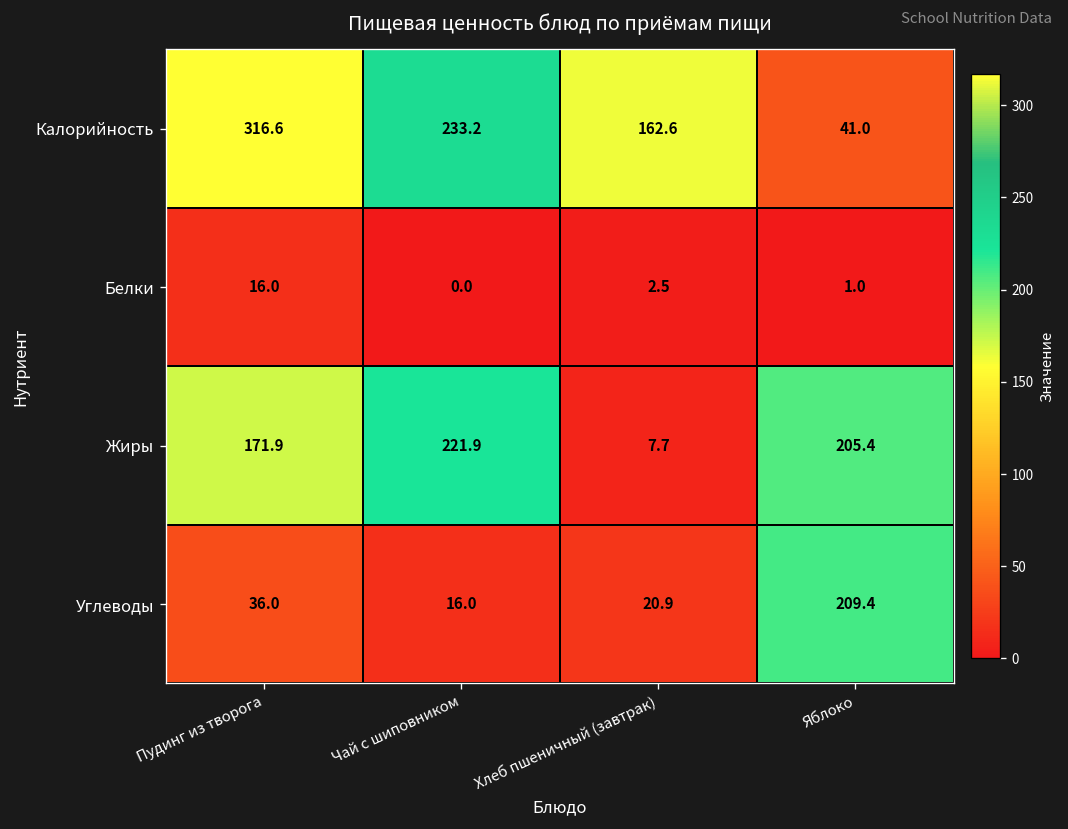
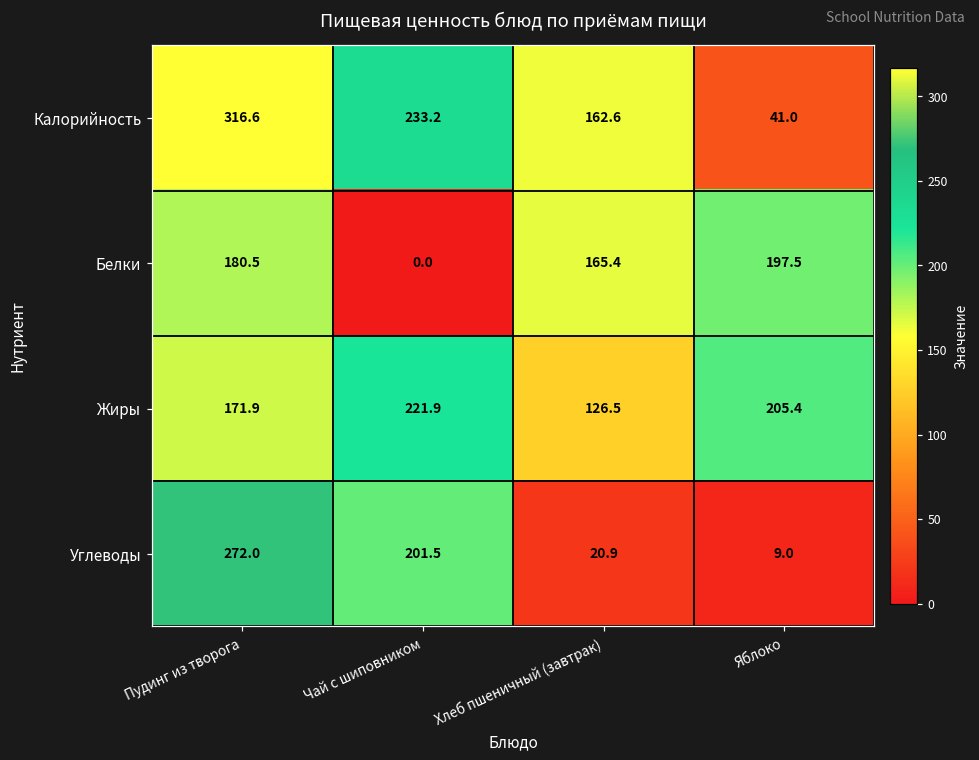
Белки, Пудинг из творога: 16.0 -> 180.5
Белки, Хлеб пшеничный (завтрак): 2.5 -> 165.4
Белки, Яблоко: 1.0 -> 197.5
Жиры, Хлеб пшеничный (завтрак): 7.7 -> 126.5
Углеводы, Пудинг из творога: 36.0 -> 272.0
Углеводы, Чай с шиповником: 16.0 -> 201.5
Углеводы, Яблоко: 209.4 -> 9.0
